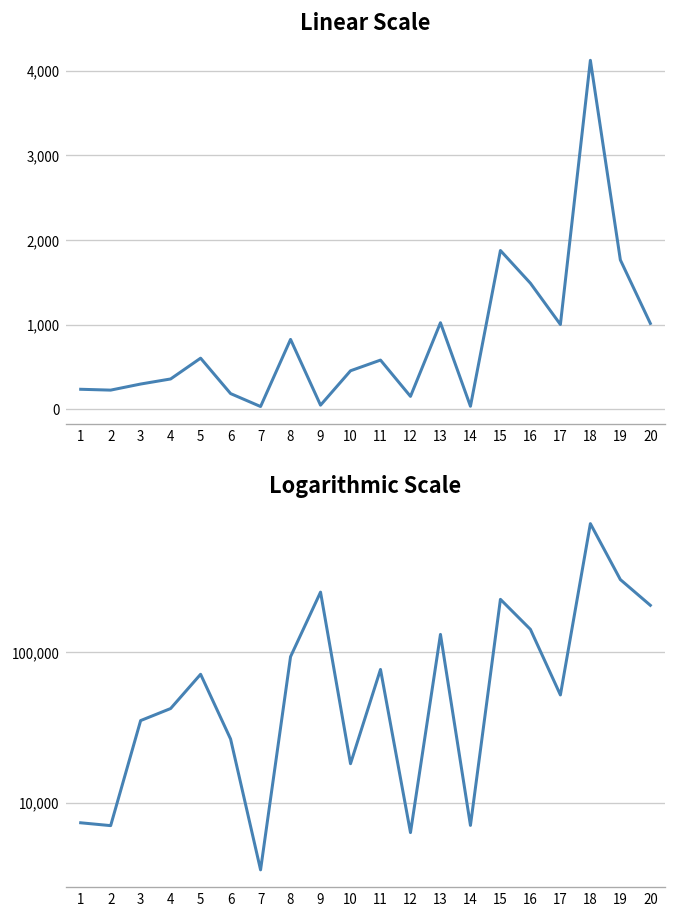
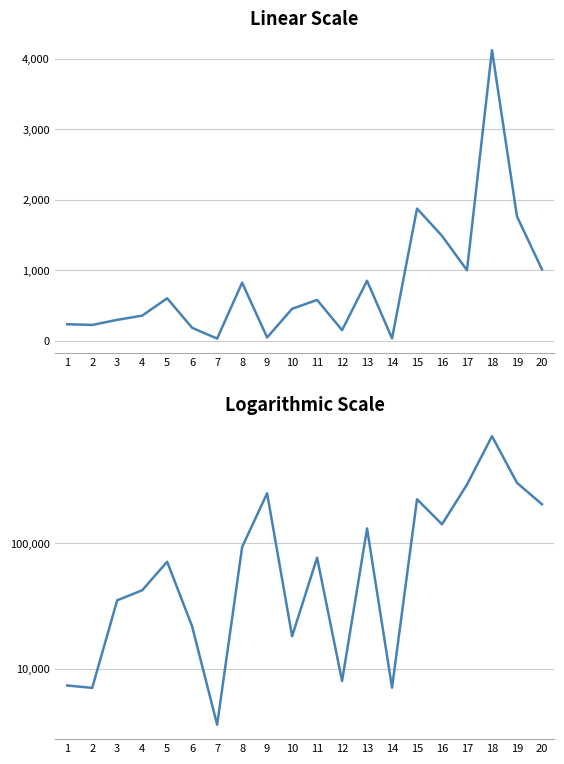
Linear Scale, 13: 1,000 -> 900
Logarithmic Scale, 6: 26,000 -> 22,000
Logarithmic Scale, 12: 6,000 -> 8,000
Logarithmic Scale, 17: 52,000 -> 300,000
